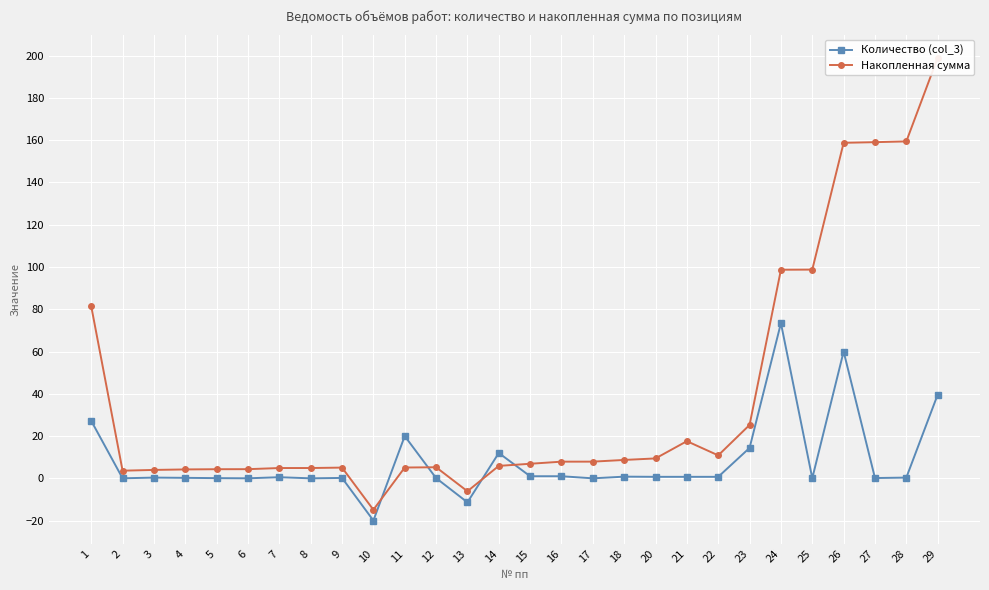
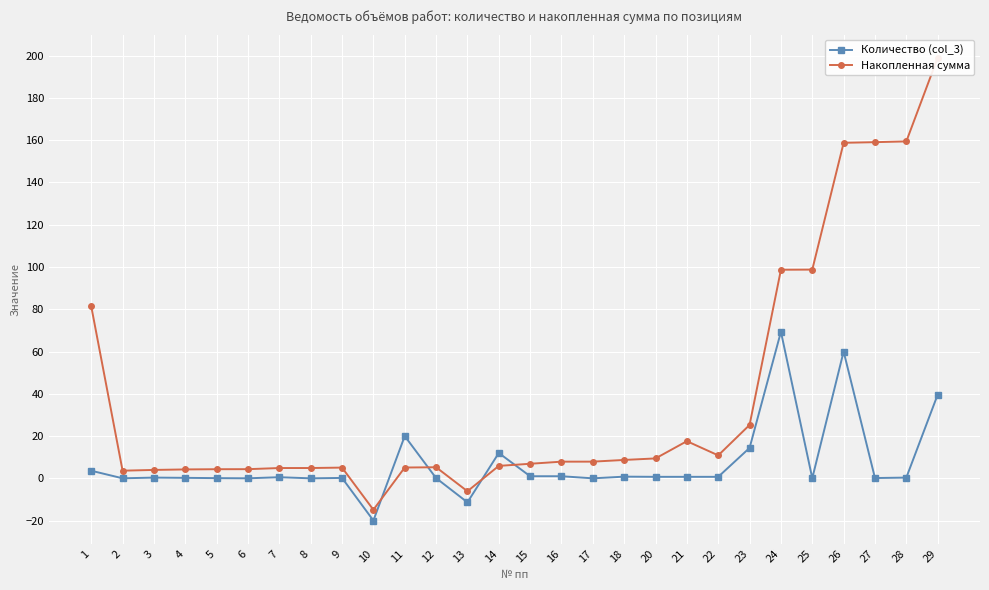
Количество (col_3), 1: 27 -> 4
Количество (col_3), 24: 73 -> 69
